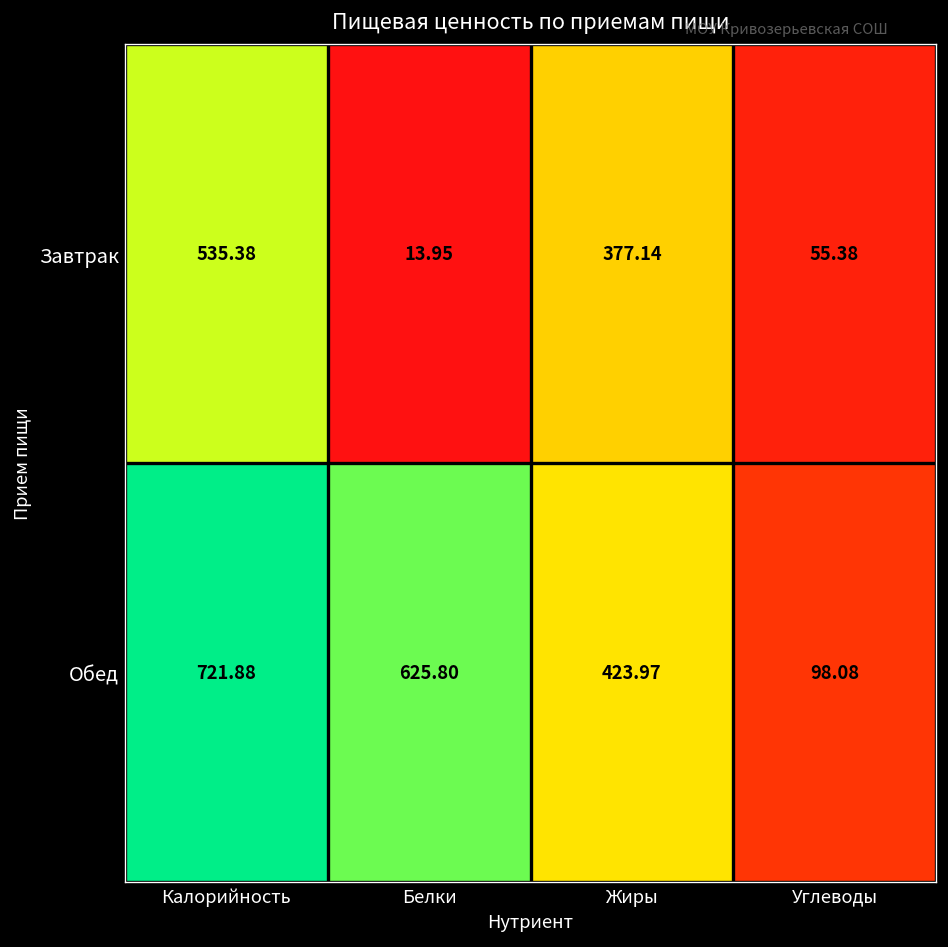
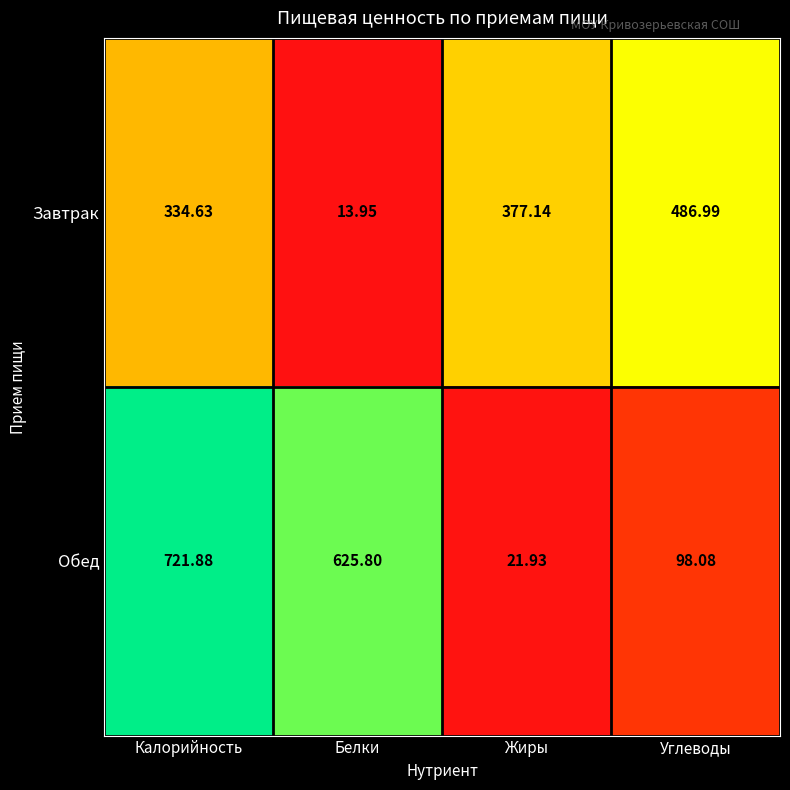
Завтрак, Калорийность: 535.38 -> 334.63
Завтрак, Углеводы: 55.38 -> 486.99
Обед, Жиры: 423.97 -> 21.93
